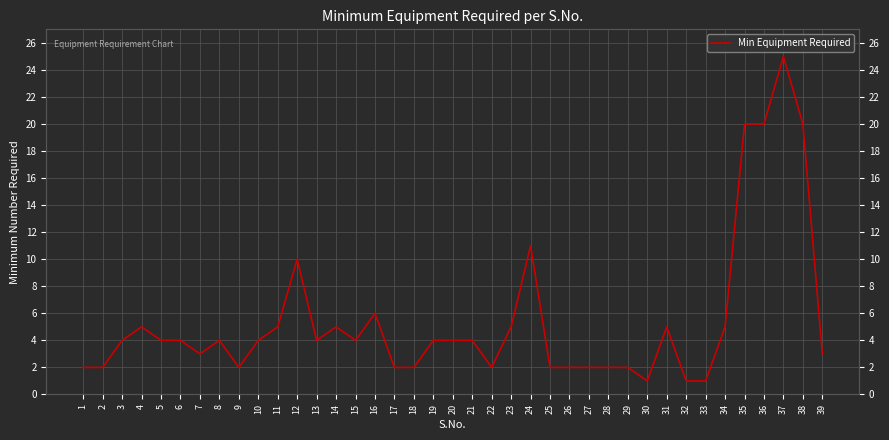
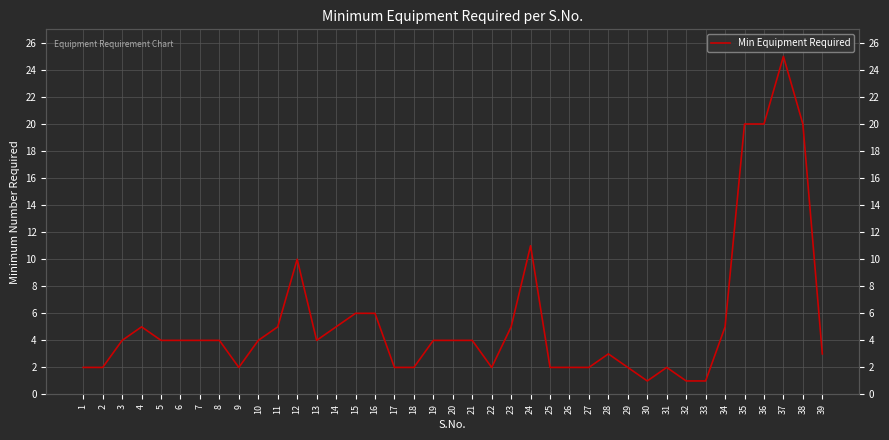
7: 3 -> 4
15: 4 -> 6
28: 2 -> 3
31: 5 -> 2
